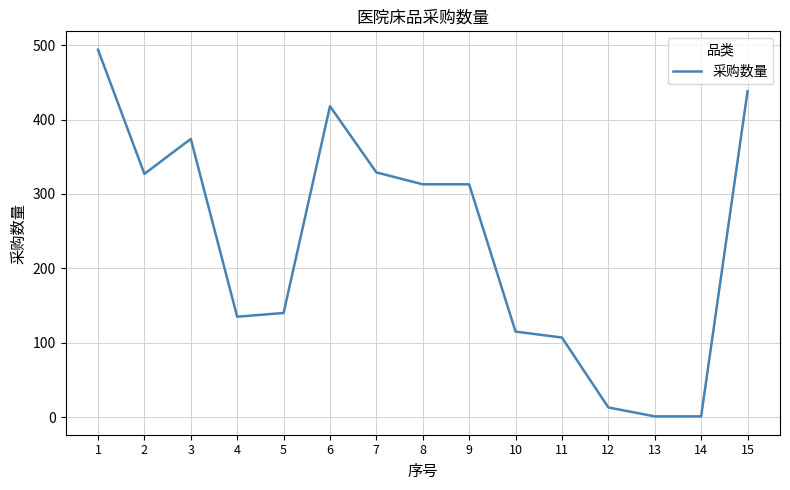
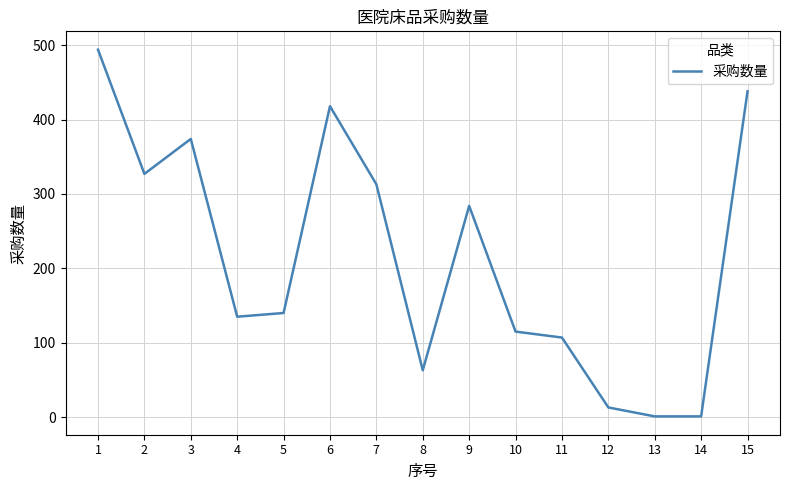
7: 330 -> 310
8: 310 -> 60
9: 310 -> 280
